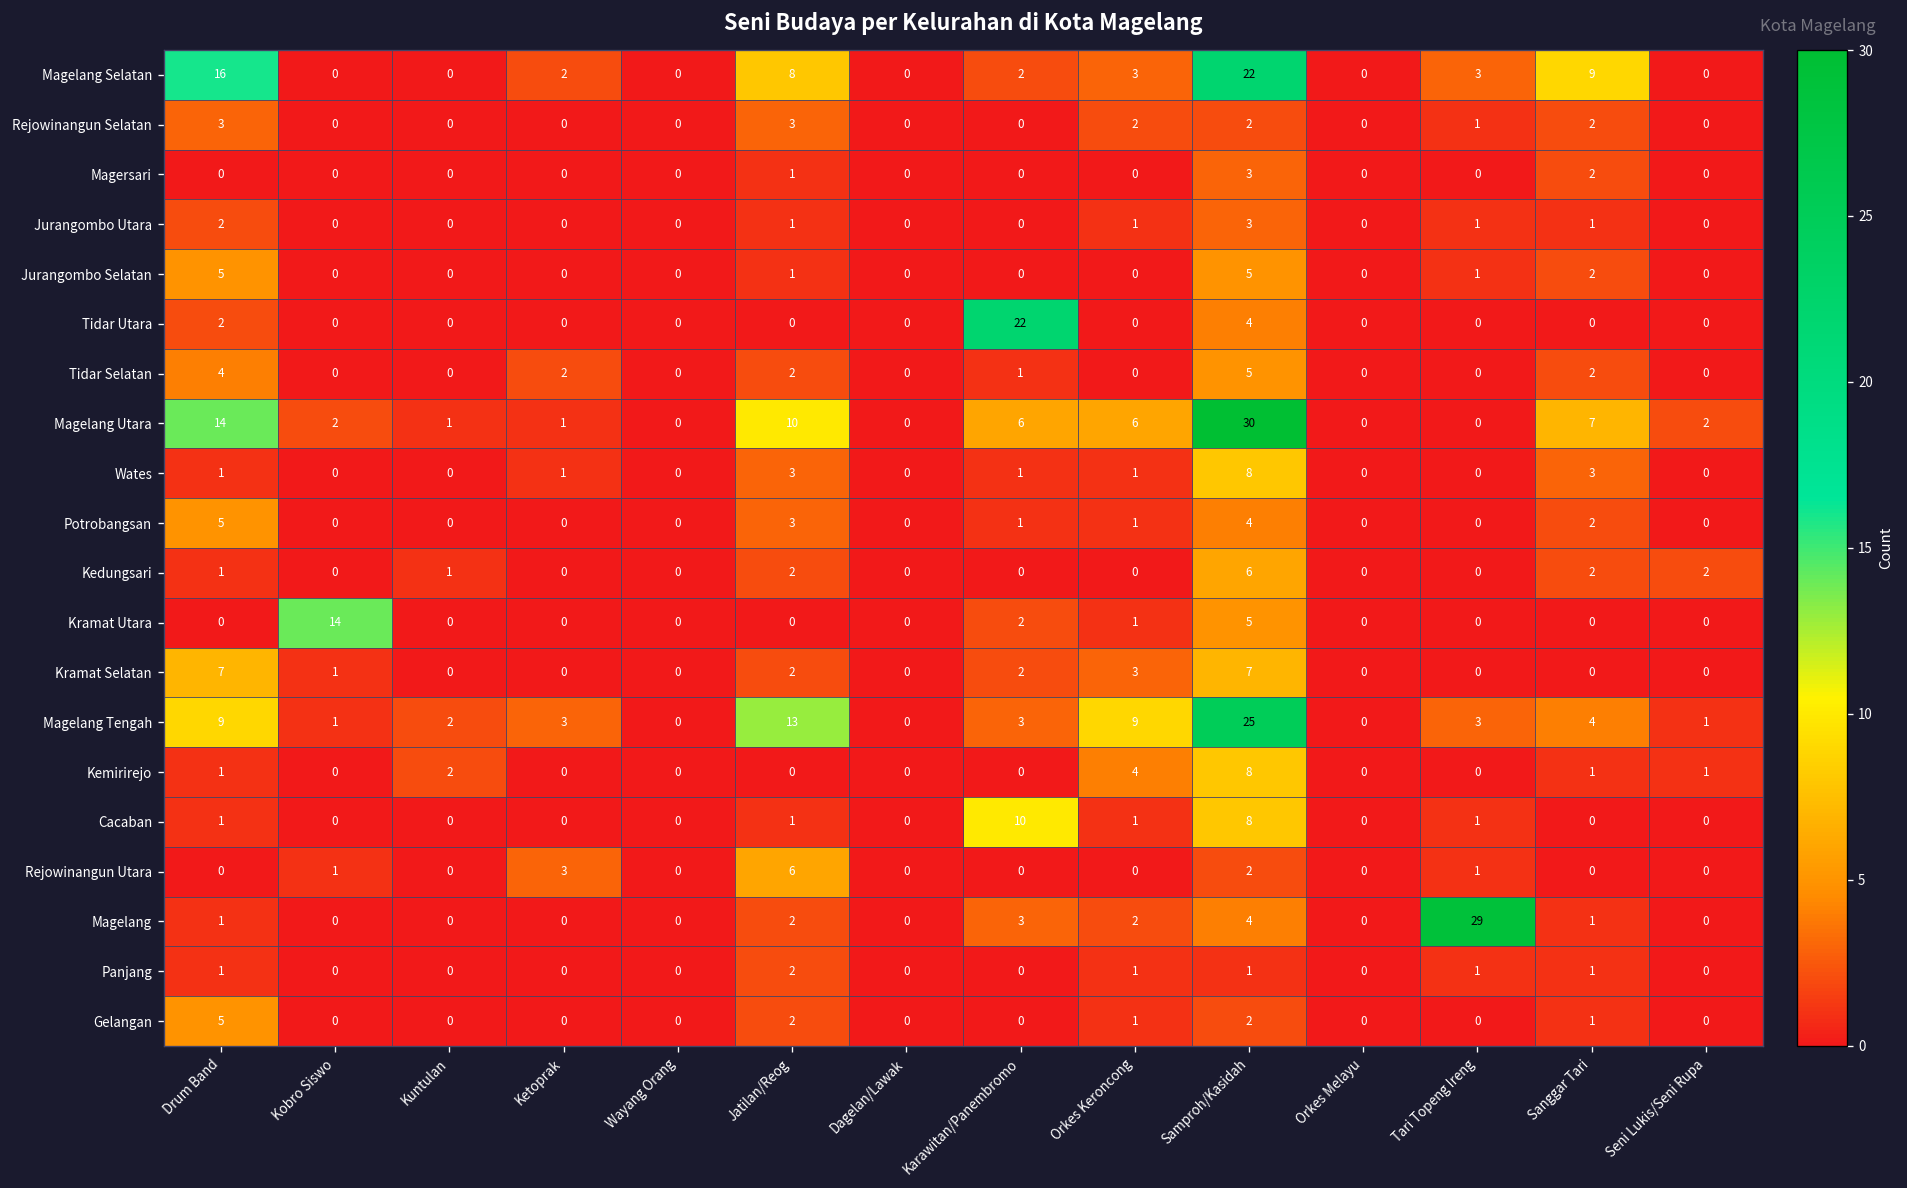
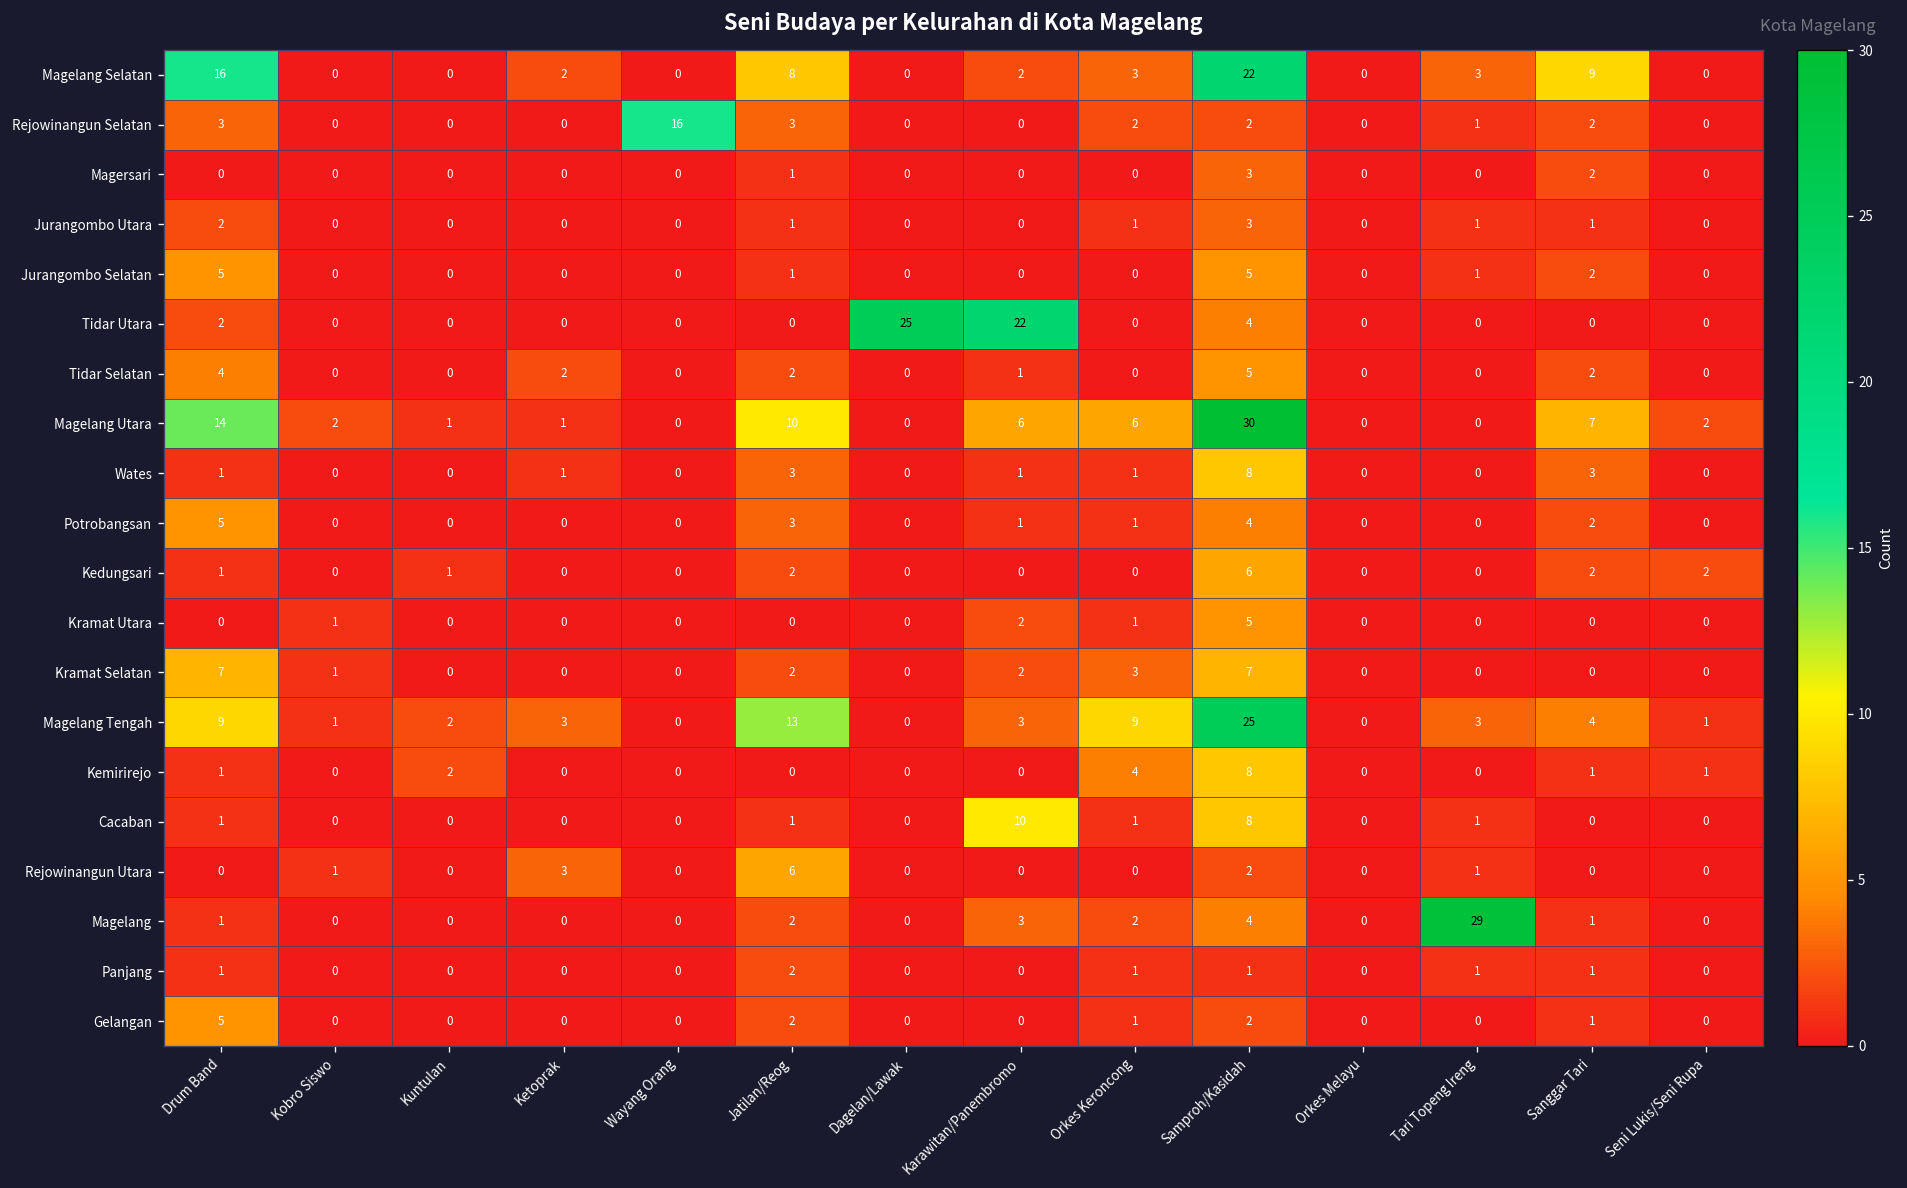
Rejowinangun Selatan, Wayang Orang: 0 -> 16
Tidar Utara, Dagelan/Lawak: 0 -> 25
Kramat Utara, Kobro Siswo: 14 -> 1
